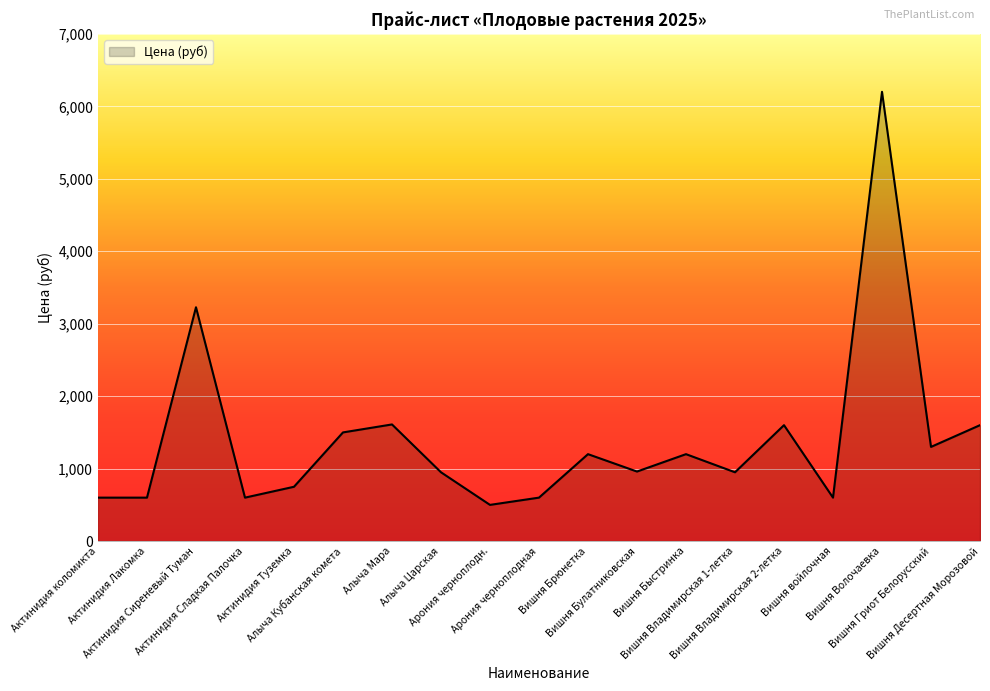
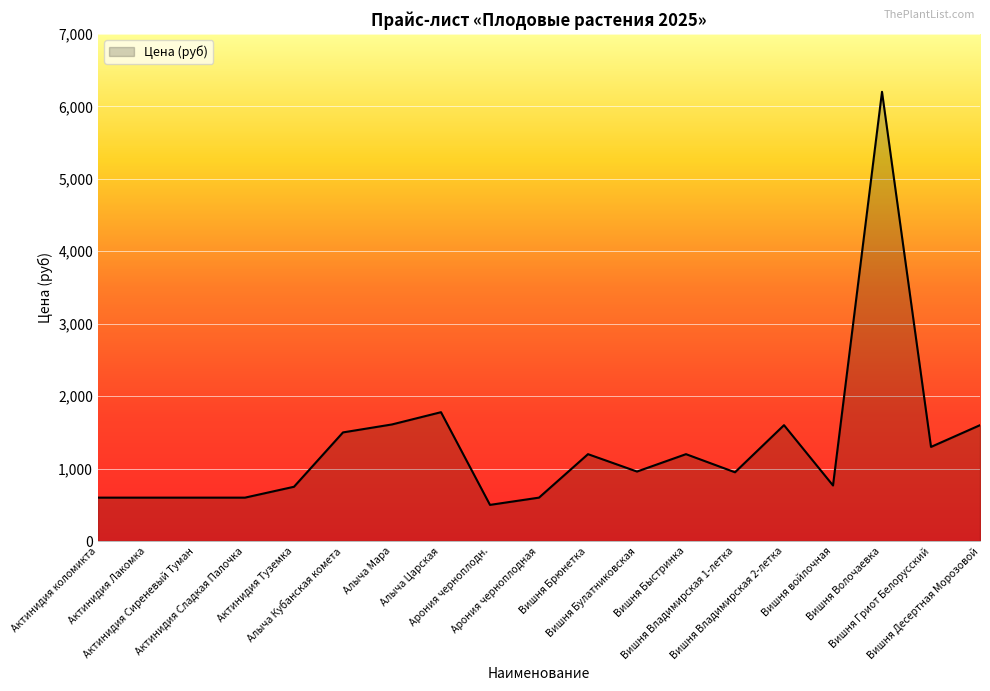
Актинидия Сиреневый Туман: 3,200 -> 600
Алыча Царская: 1,000 -> 1,800
Вишня войлочная: 600 -> 800
